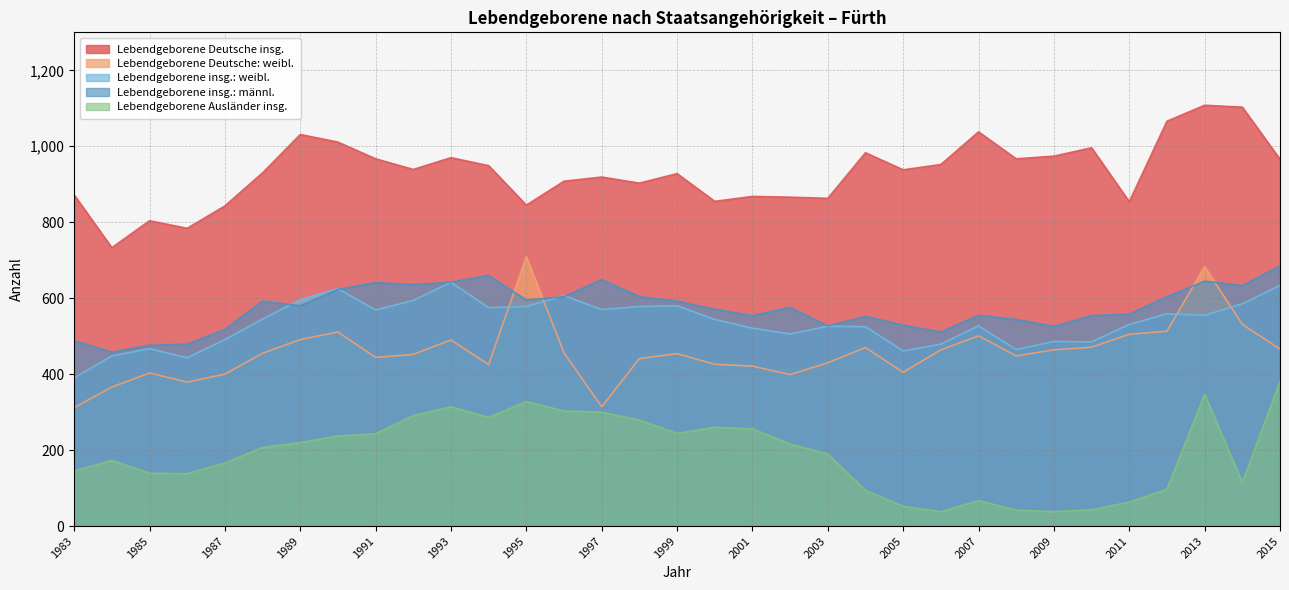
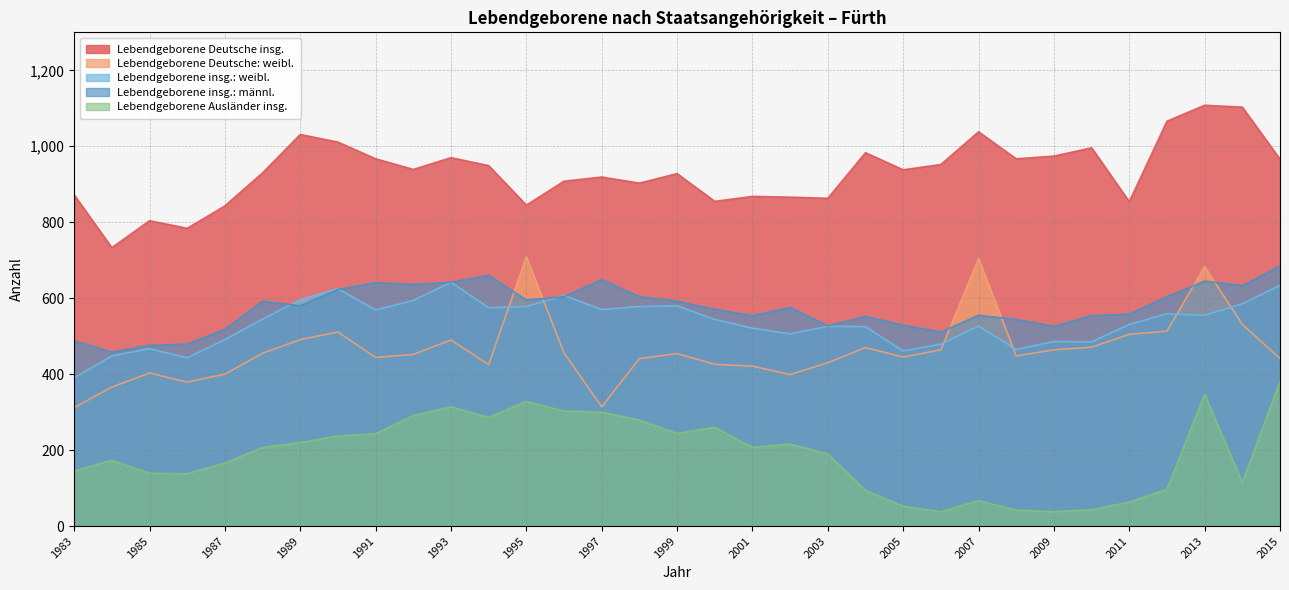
Lebendgeborene Ausländer insg., 2001: 260 -> 210
Lebendgeborene Deutsche: weibl., 2005: 410 -> 450
Lebendgeborene Deutsche: weibl., 2007: 500 -> 700
Lebendgeborene Deutsche: weibl., 2015: 470 -> 440
